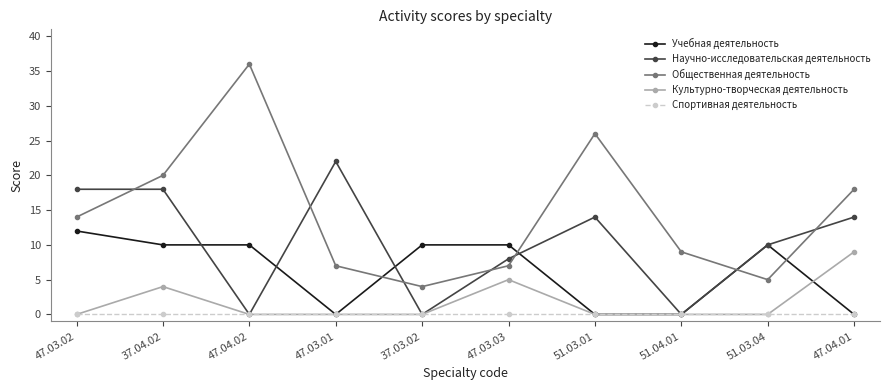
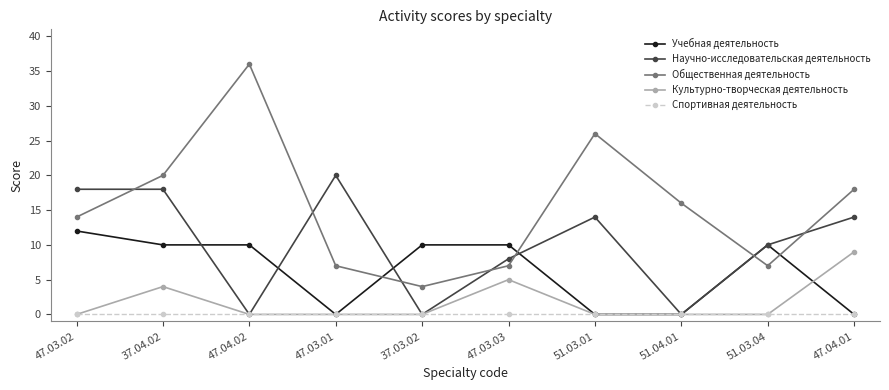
Научно-исследовательская деятельность, 47.03.01: 22 -> 20
Общественная деятельность, 51.04.01: 9 -> 16
Общественная деятельность, 51.03.04: 5 -> 7
